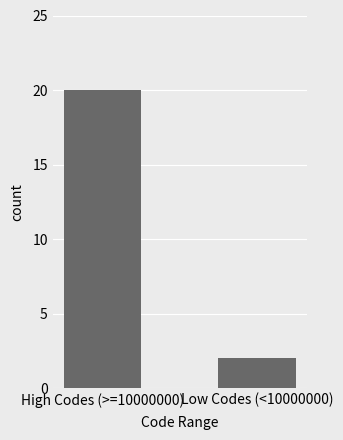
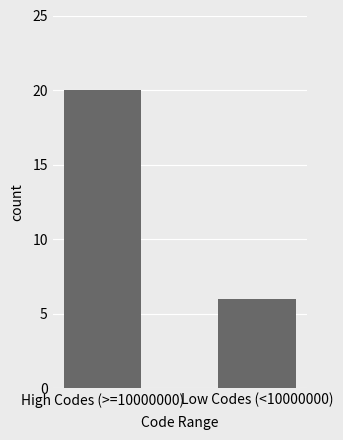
Low Codes (<10000000): 2 -> 6
